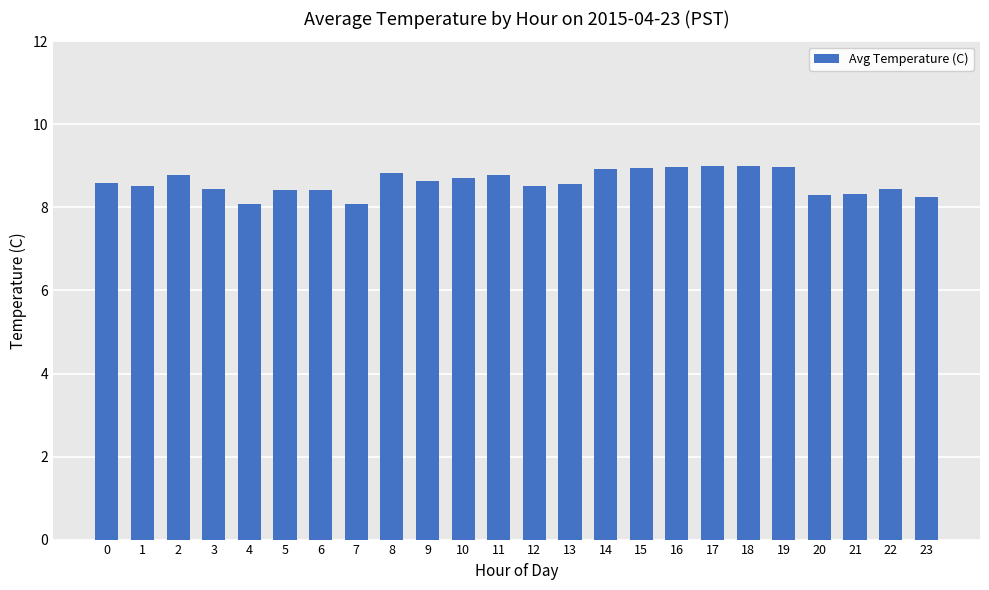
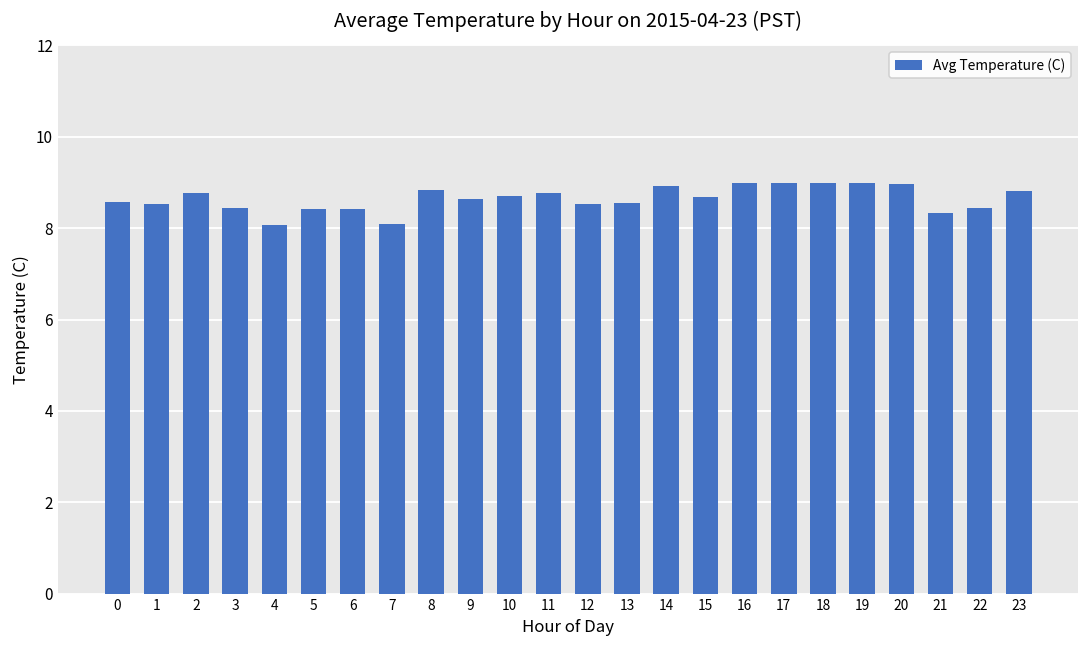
15: 9.0 -> 8.7
20: 8.3 -> 9.0
23: 8.3 -> 8.8
